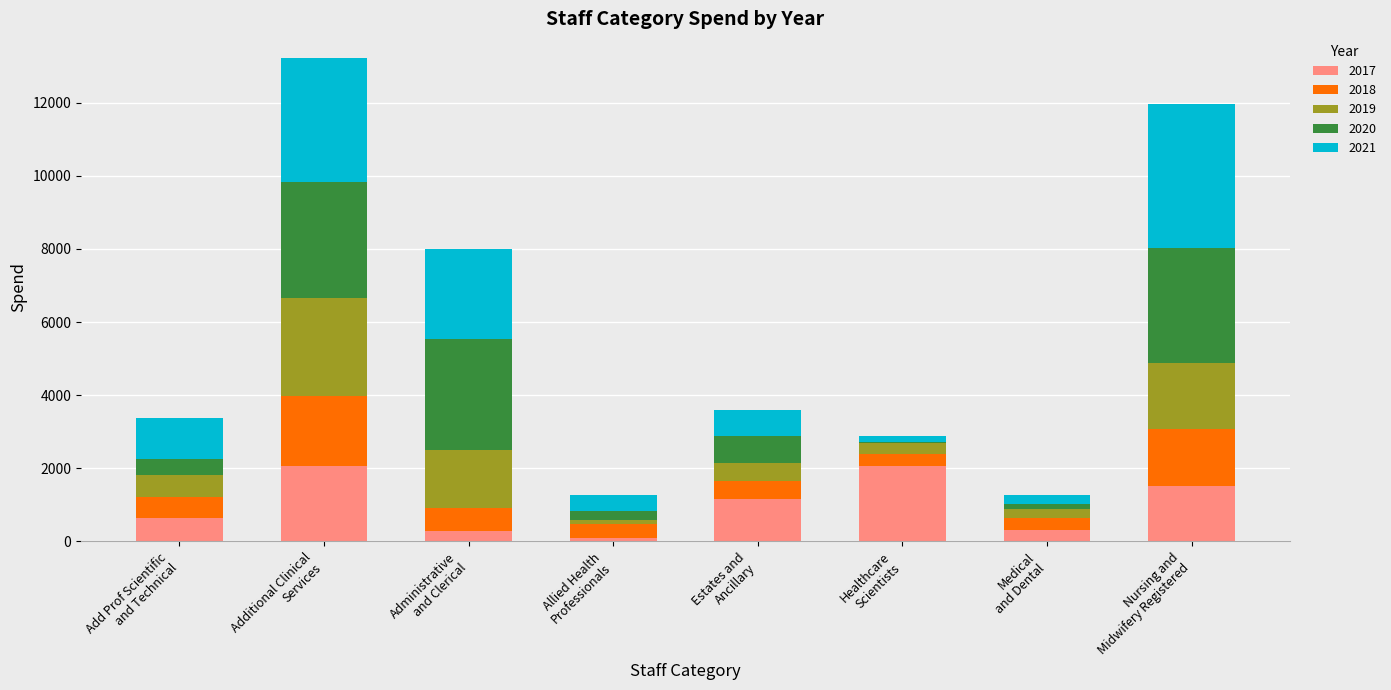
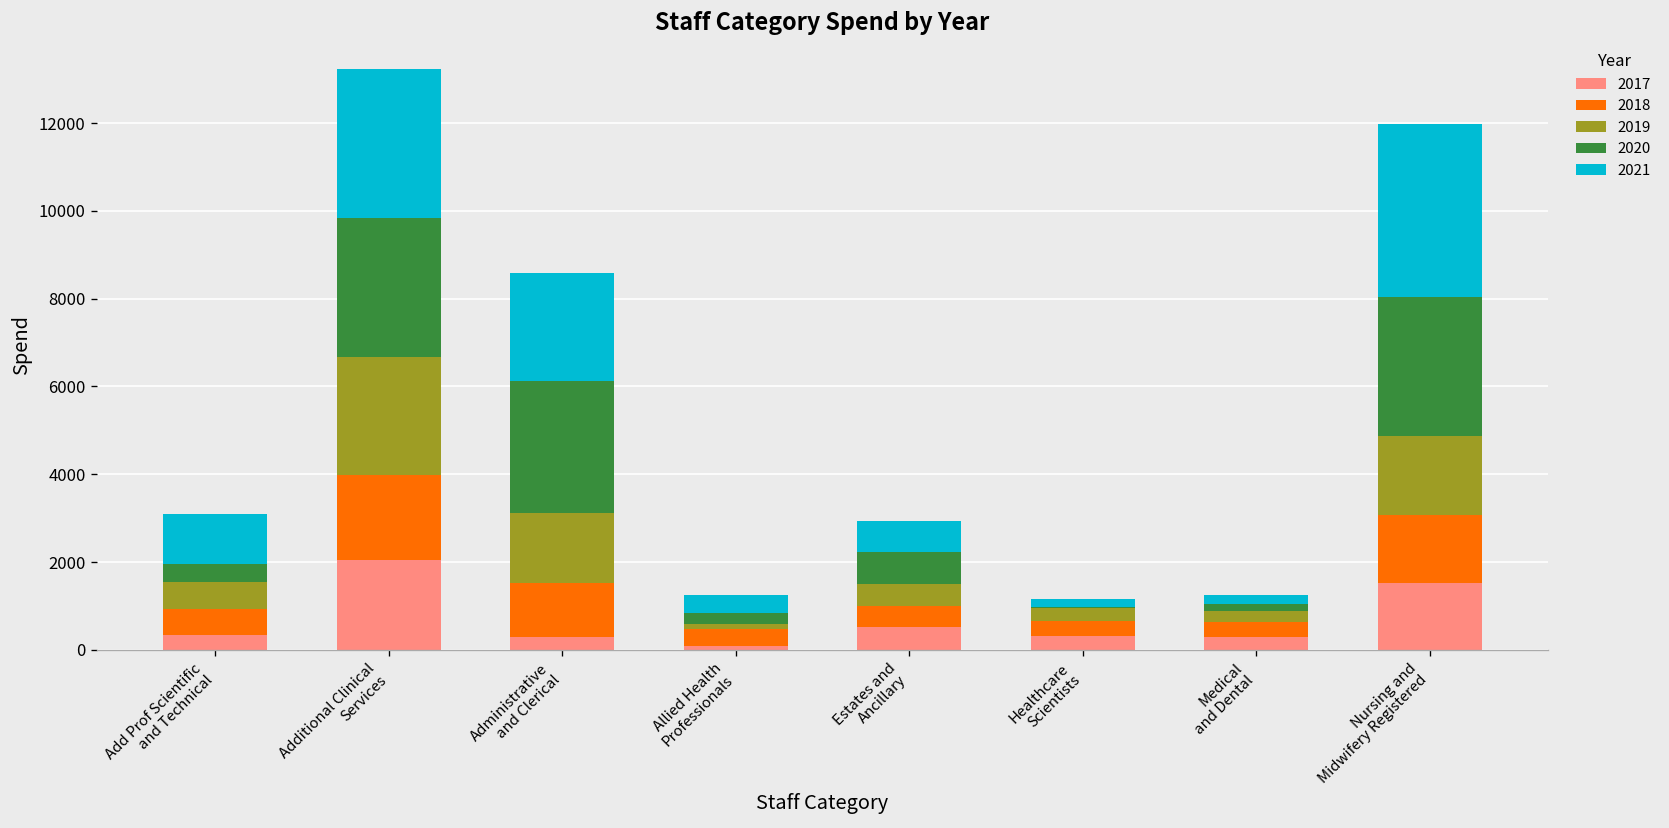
2017, Add Prof Scientific and Technical: 600 -> 300
2018, Administrative and Clerical: 600 -> 1200
2017, Estates and Ancillary: 1200 -> 500
2017, Healthcare Scientists: 2100 -> 300
